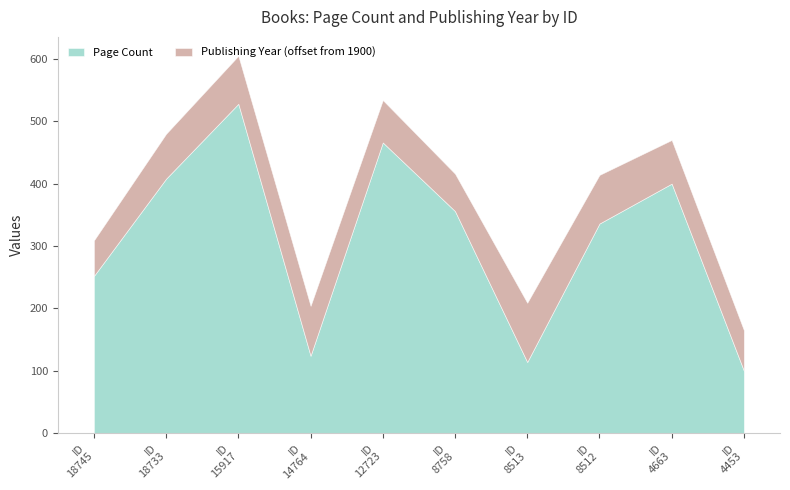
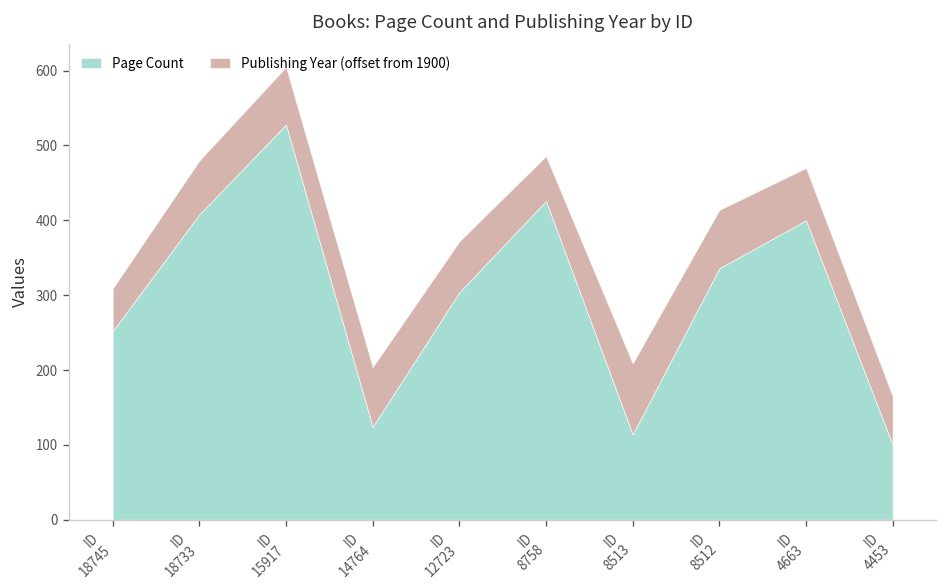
Page Count, ID 12723: 470 -> 300
Page Count, ID 8758: 360 -> 430
